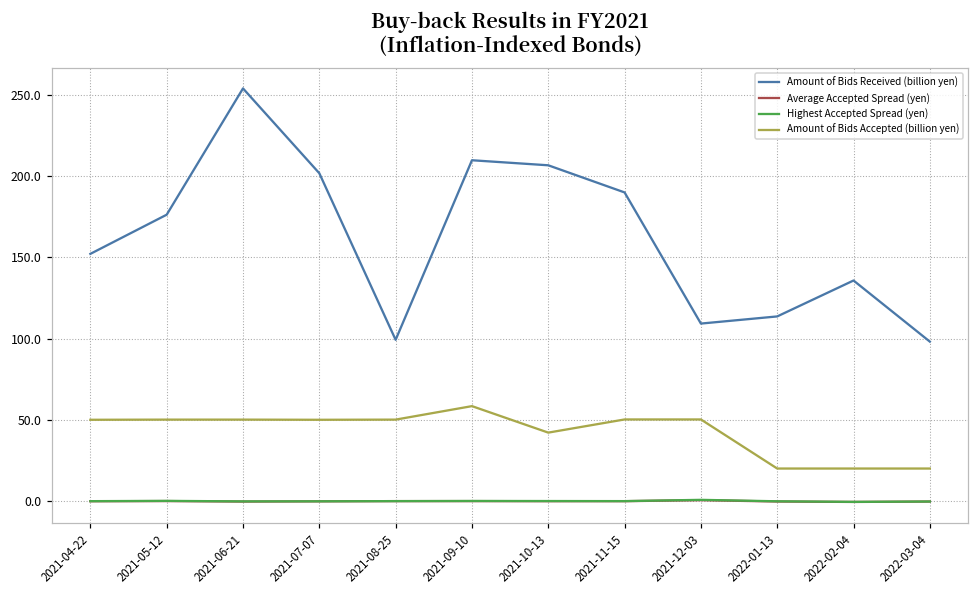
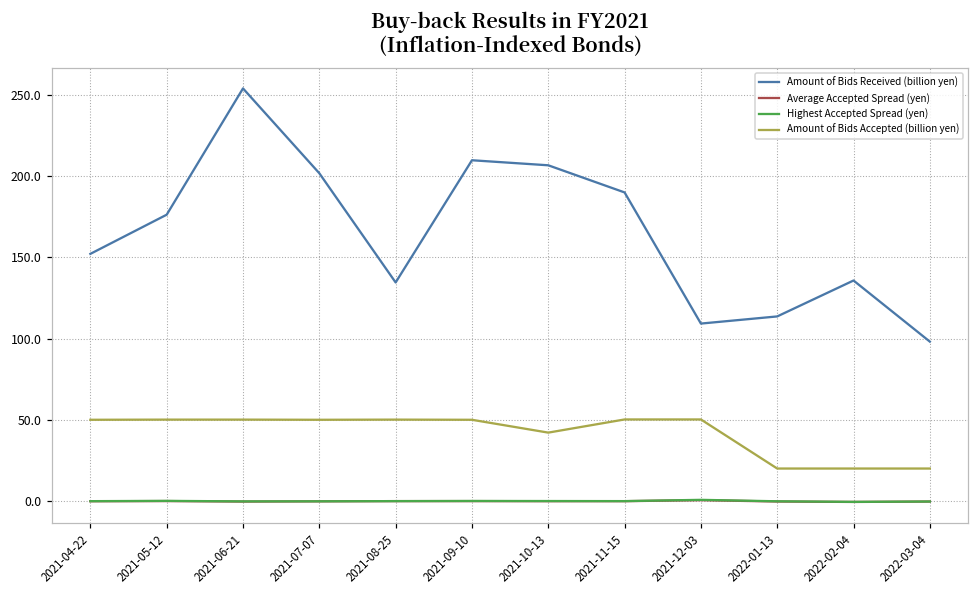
Amount of Bids Received (billion yen), 2021-08-25: 99 -> 135
Amount of Bids Accepted (billion yen), 2021-09-10: 58 -> 50
